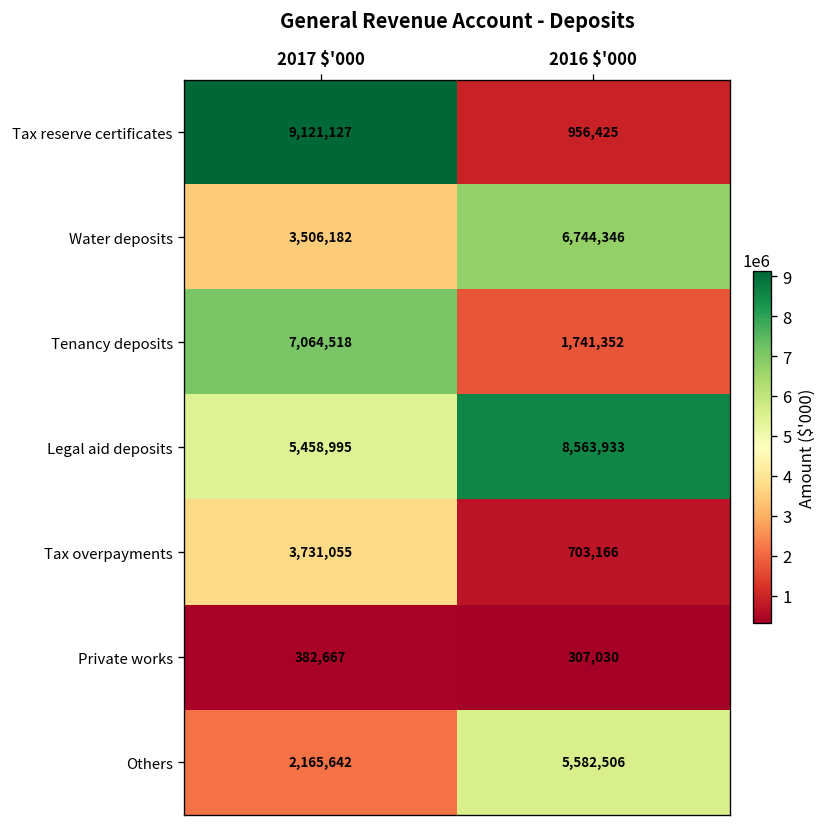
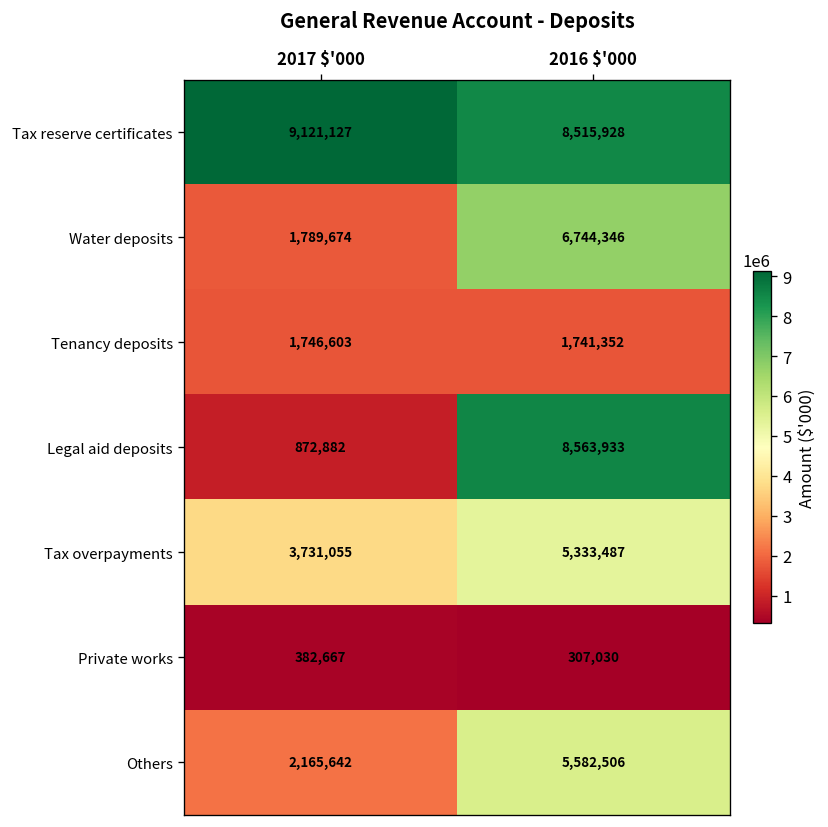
Tax reserve certificates, 2016 $'000: 956,425 -> 8,515,928
Water deposits, 2017 $'000: 3,506,182 -> 1,789,674
Tenancy deposits, 2017 $'000: 7,064,518 -> 1,746,603
Legal aid deposits, 2017 $'000: 5,458,995 -> 872,882
Tax overpayments, 2016 $'000: 703,166 -> 5,333,487
